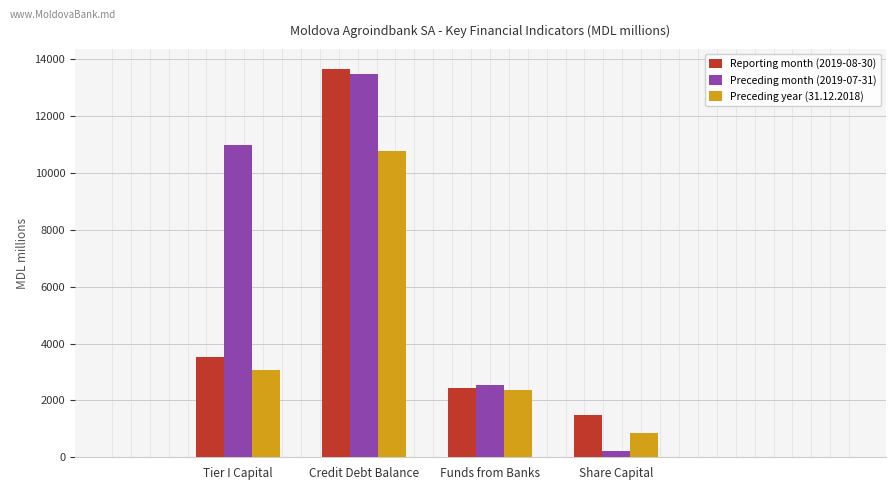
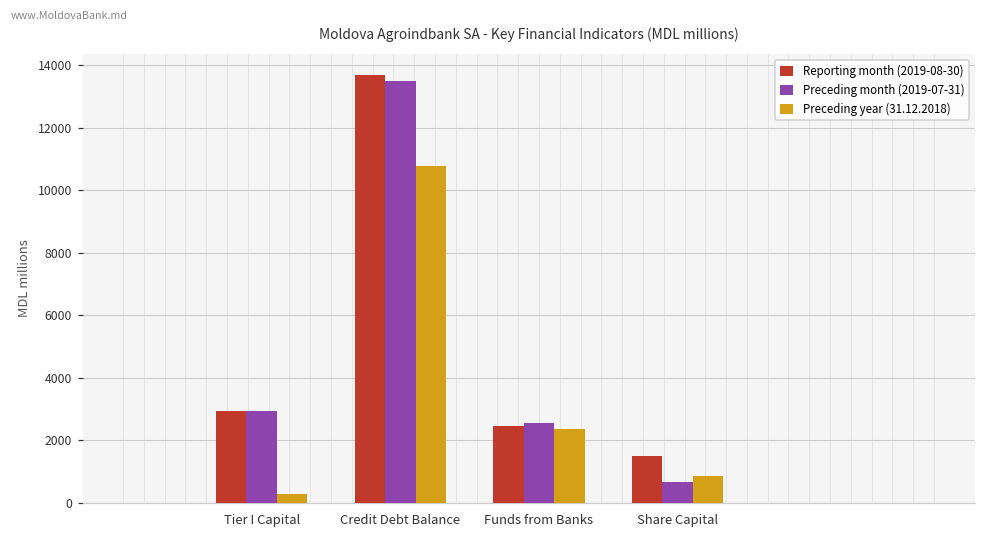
Reporting month (2019-08-30), Tier I Capital: 3500 -> 2900
Preceding month (2019-07-31), Tier I Capital: 11000 -> 3000
Preceding year (31.12.2018), Tier I Capital: 3100 -> 300
Preceding month (2019-07-31), Share Capital: 200 -> 700
